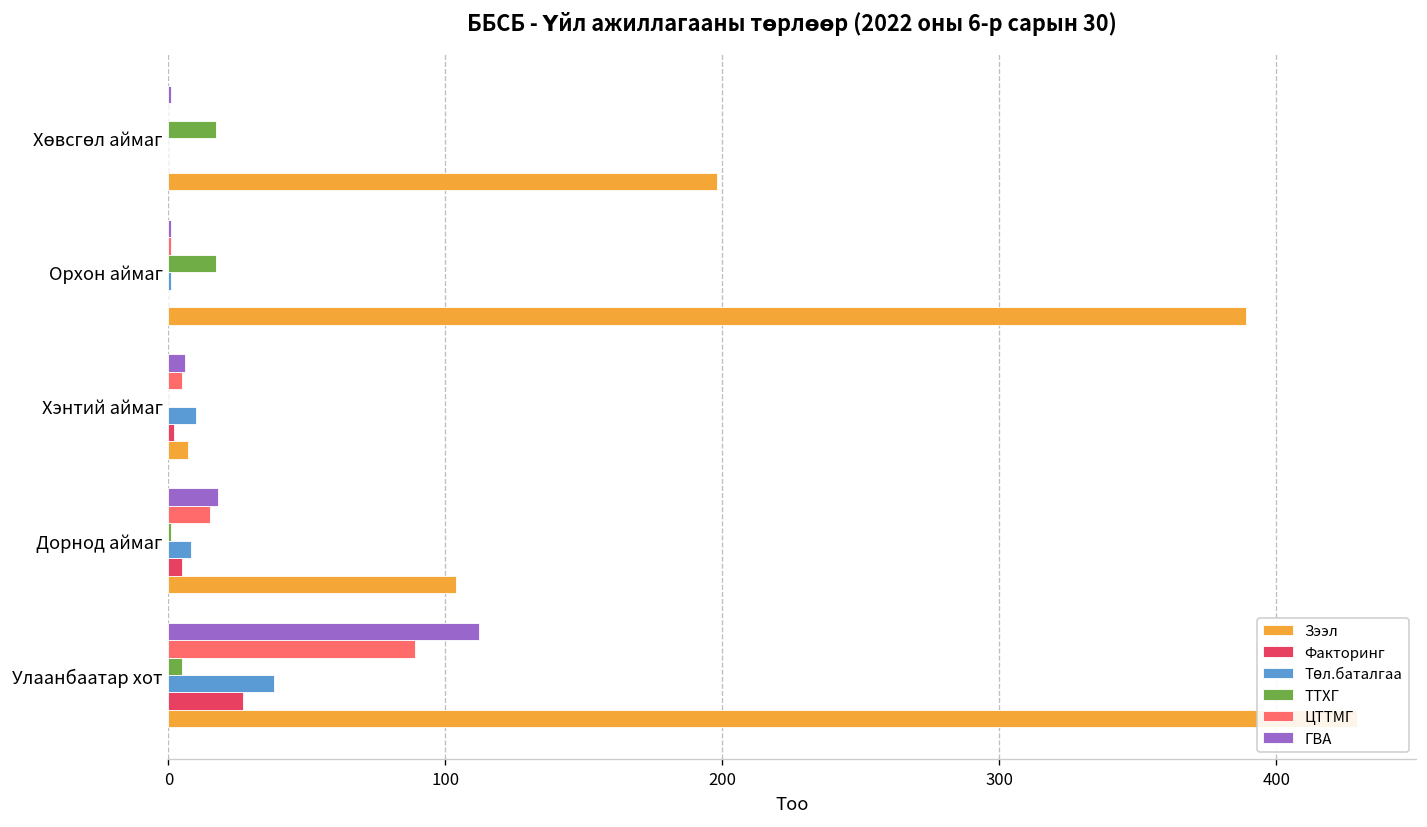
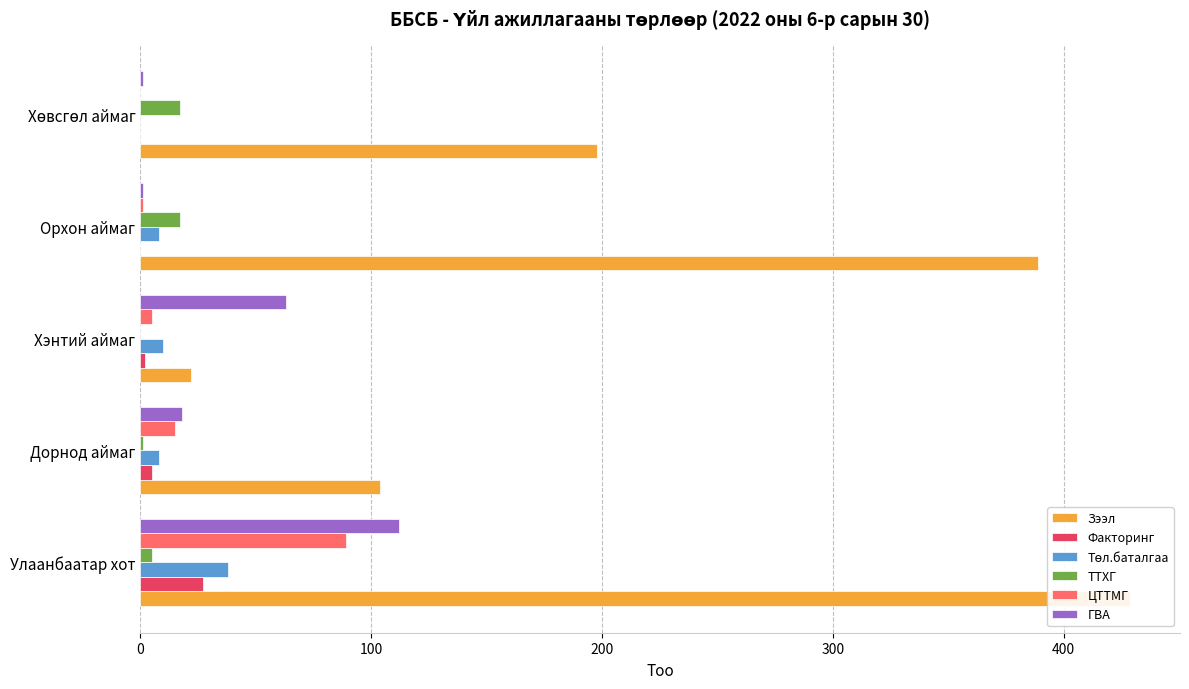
Төл.баталгаа, Орхон аймаг: 1 -> 8
ГВА, Хэнтий аймаг: 6 -> 63
Зээл, Хэнтий аймаг: 7 -> 22
